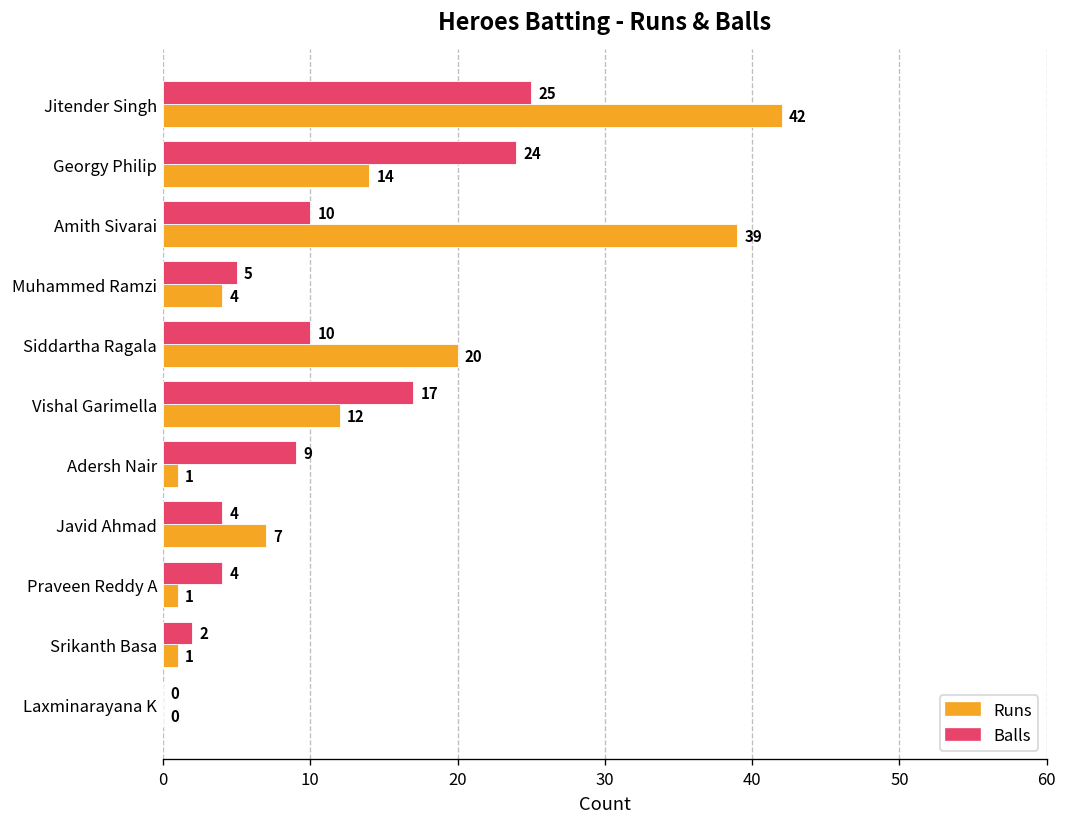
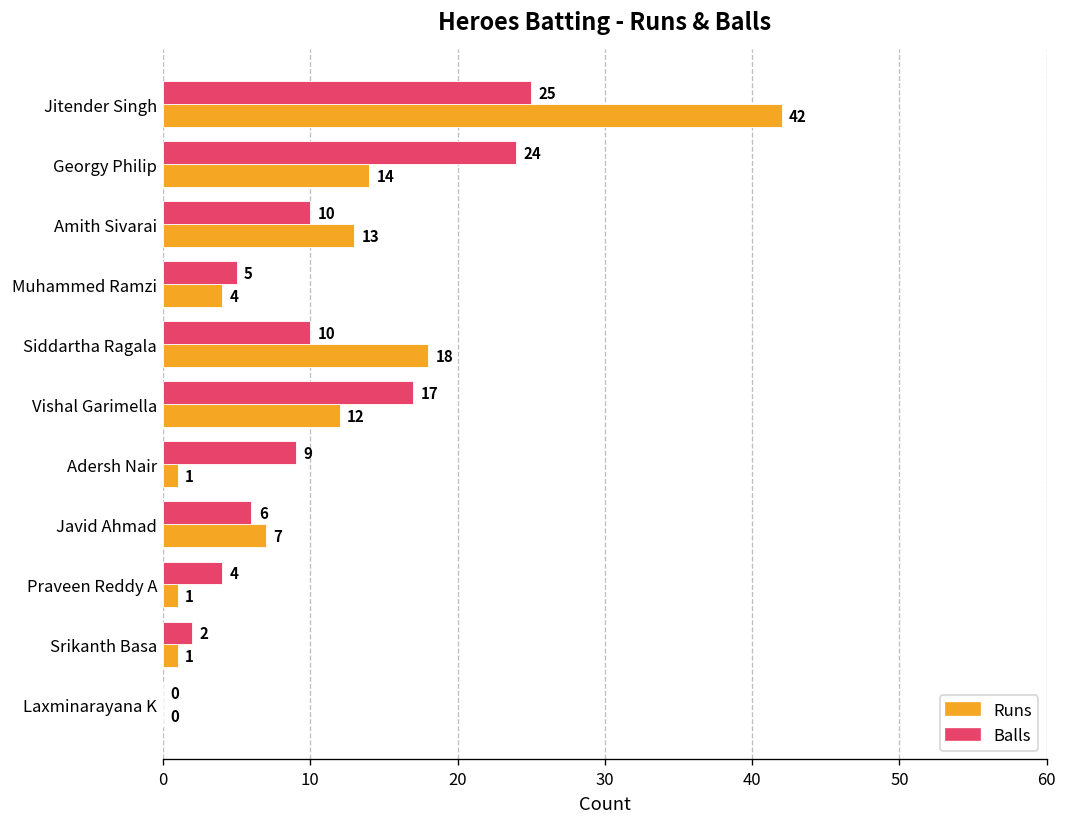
Runs, Amith Sivarai: 39 -> 13
Runs, Siddartha Ragala: 20 -> 18
Balls, Javid Ahmad: 4 -> 6
